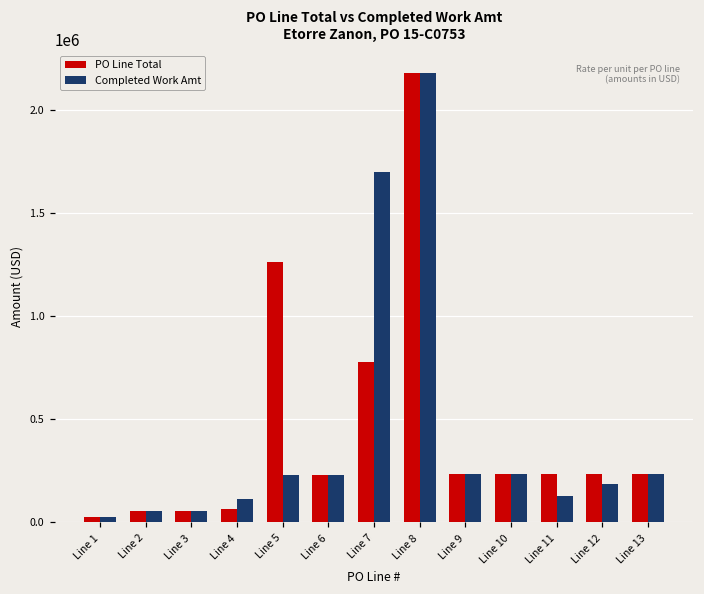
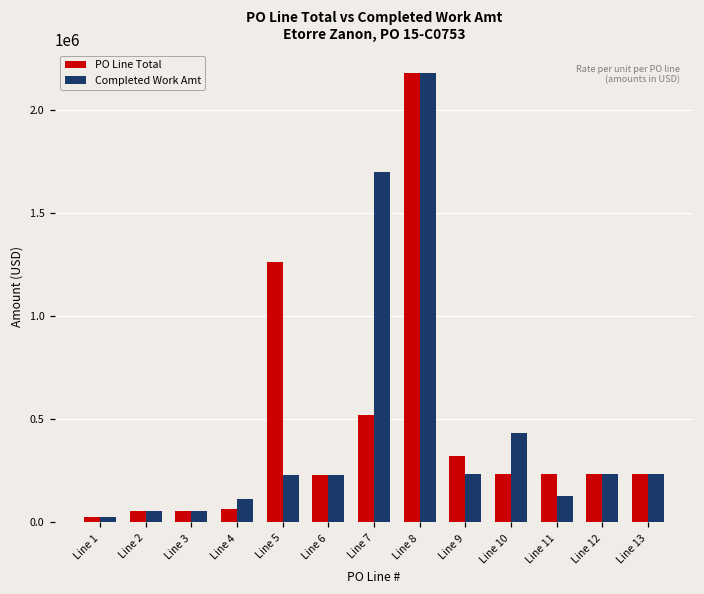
PO Line Total, Line 7: 780000 -> 520000
PO Line Total, Line 9: 230000 -> 320000
Completed Work Amt, Line 10: 230000 -> 430000
Completed Work Amt, Line 12: 190000 -> 230000
